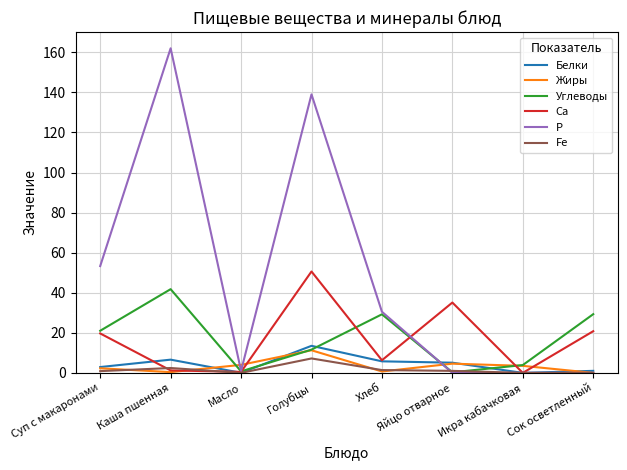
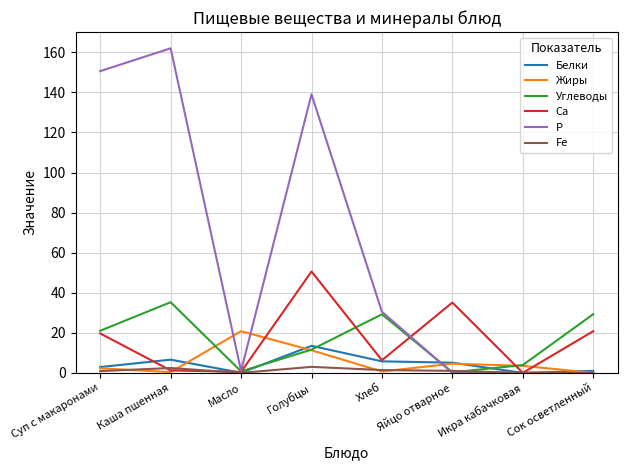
Р, Суп с макаронами: 53 -> 151
Углеводы, Каша пшенная: 42 -> 35
Жиры, Масло: 4 -> 21
Fe, Голубцы: 7 -> 3
